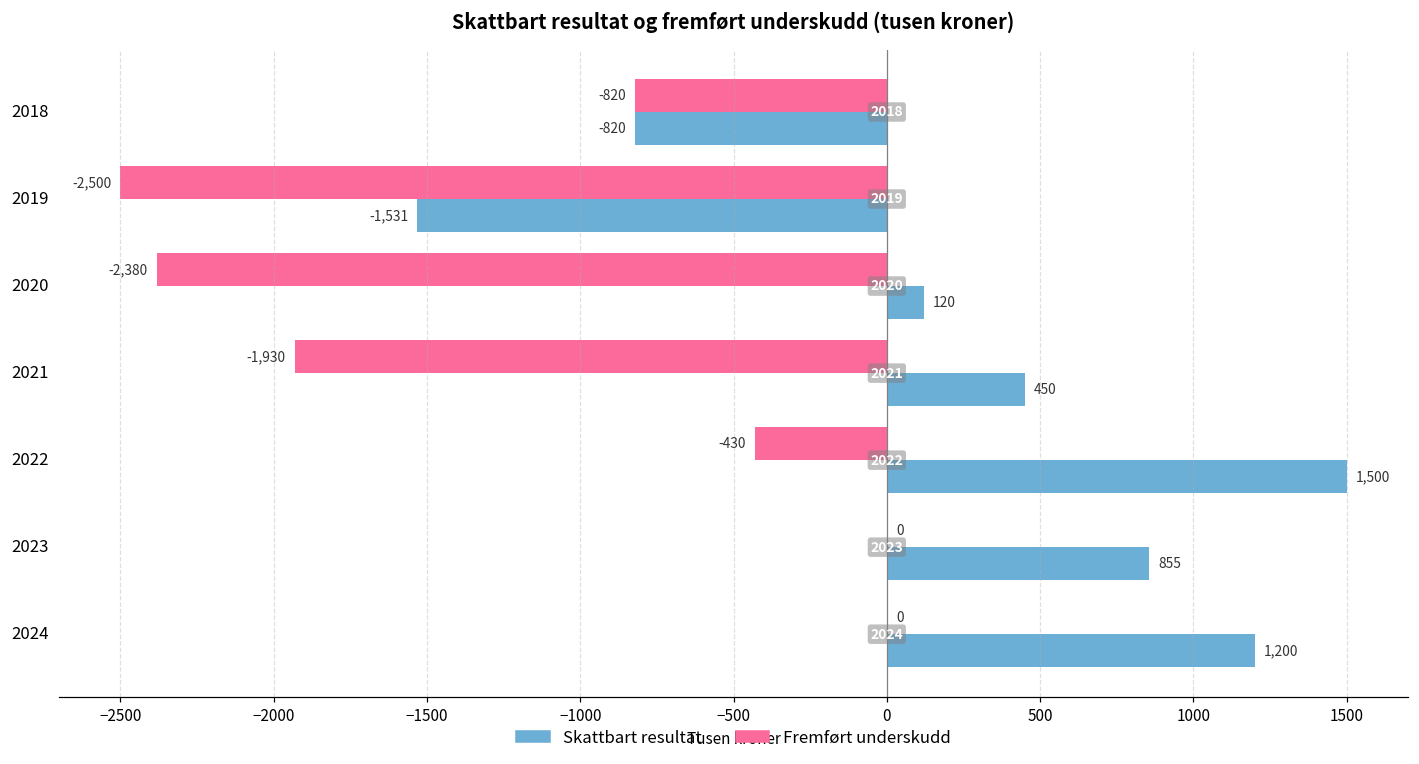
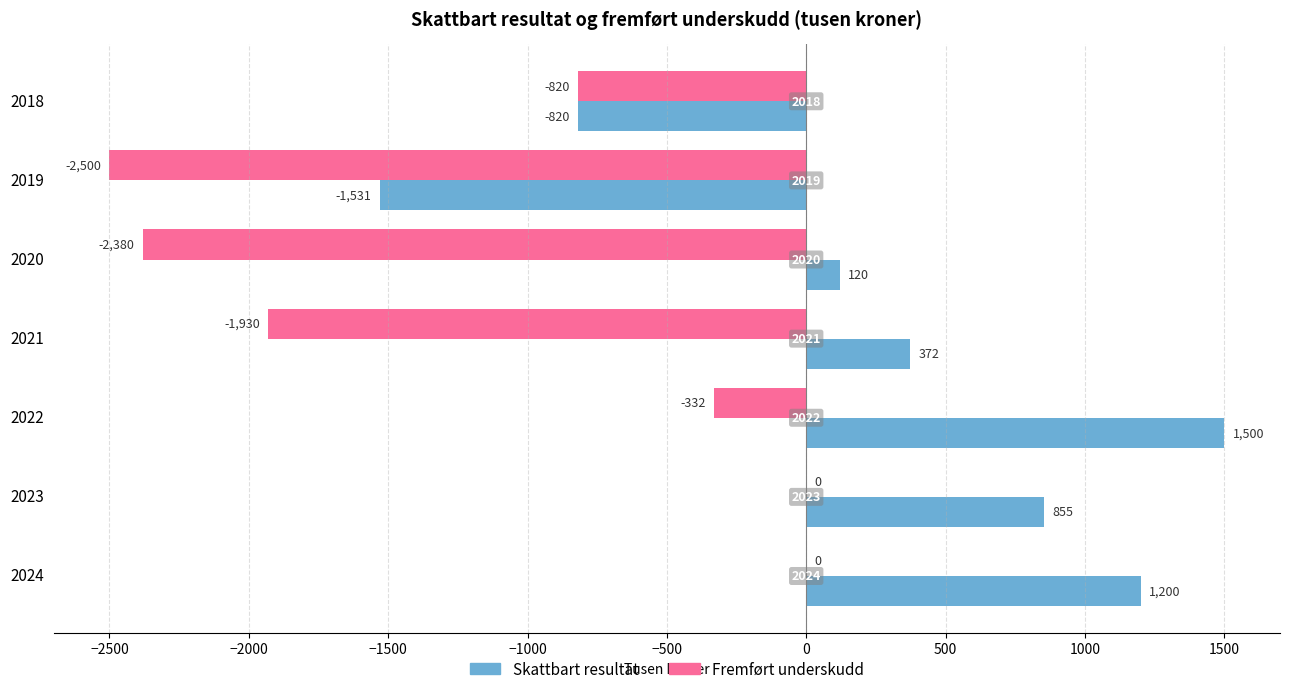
Skattbart resultat, 2021: 450 -> 372
Fremført underskudd, 2022: -430 -> -332
